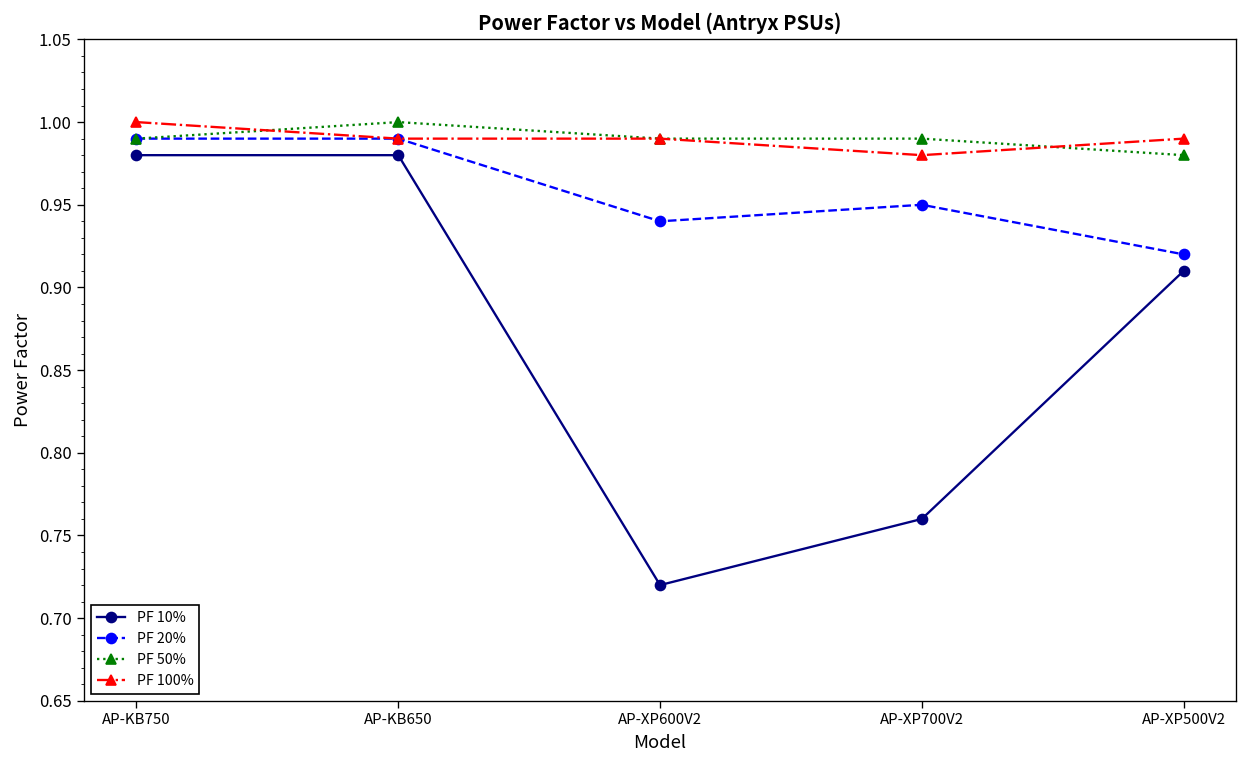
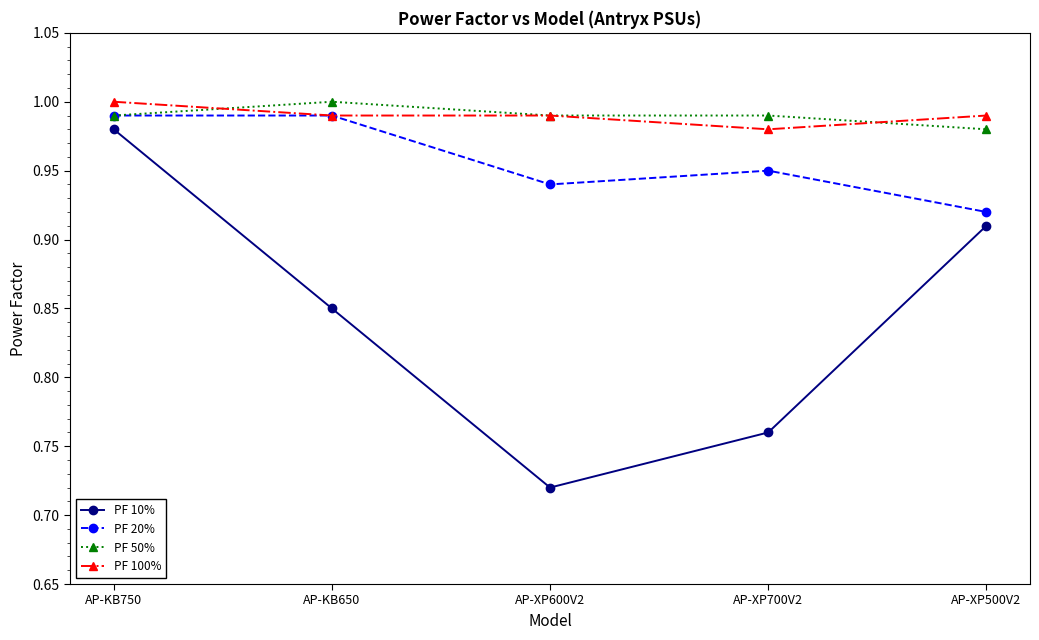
PF 10%, AP-KB650: 0.98 -> 0.85
